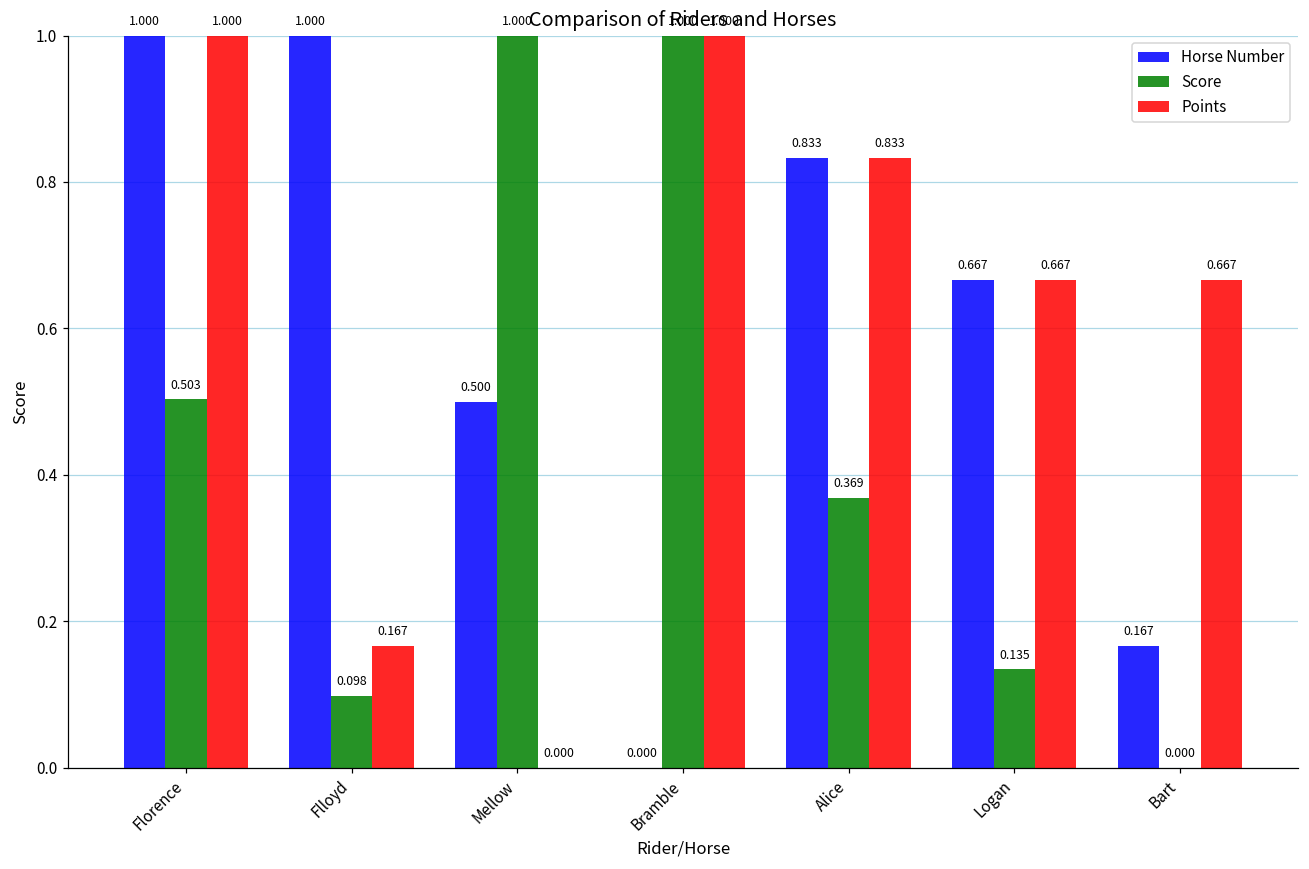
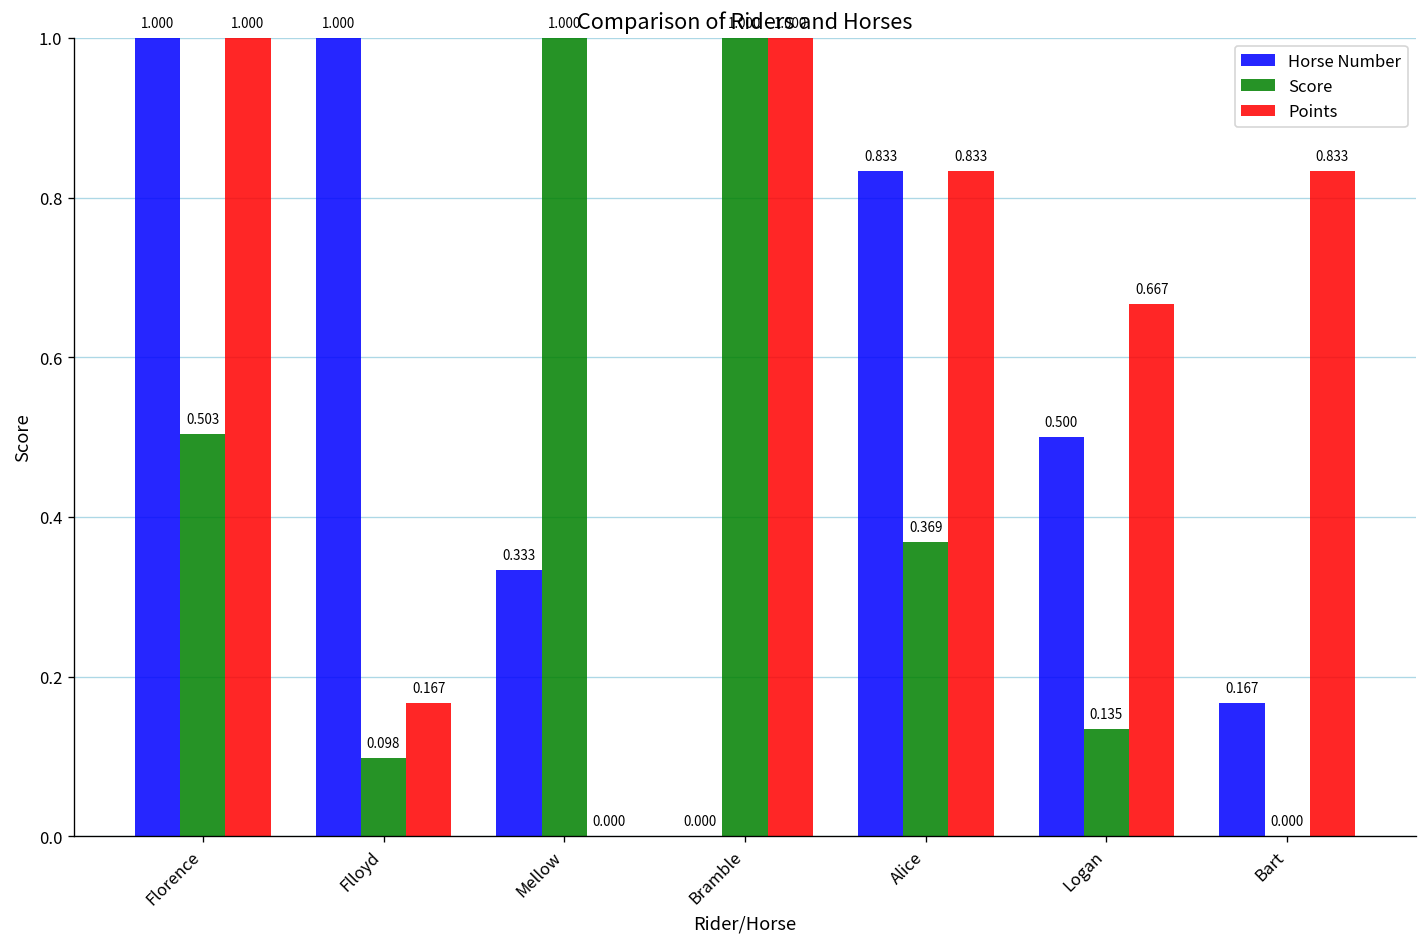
Horse Number, Mellow: 0.500 -> 0.333
Horse Number, Logan: 0.667 -> 0.500
Points, Bart: 0.667 -> 0.833
